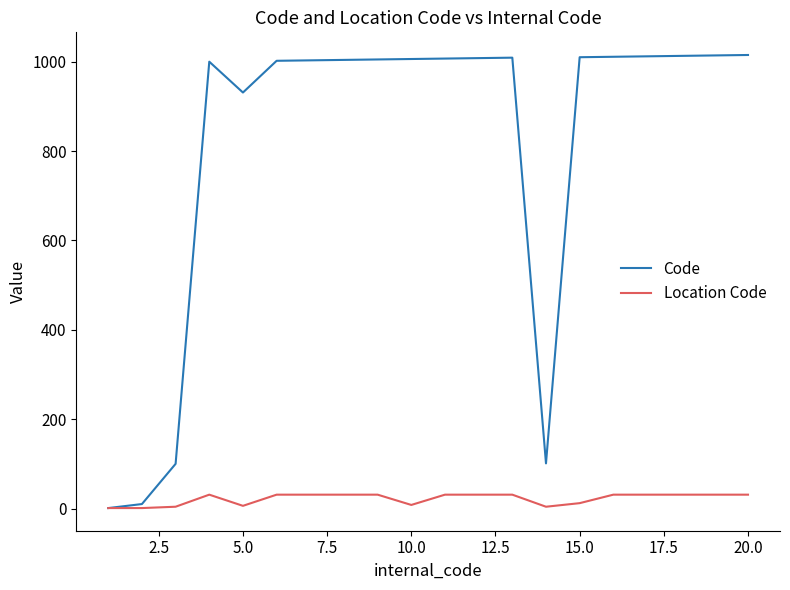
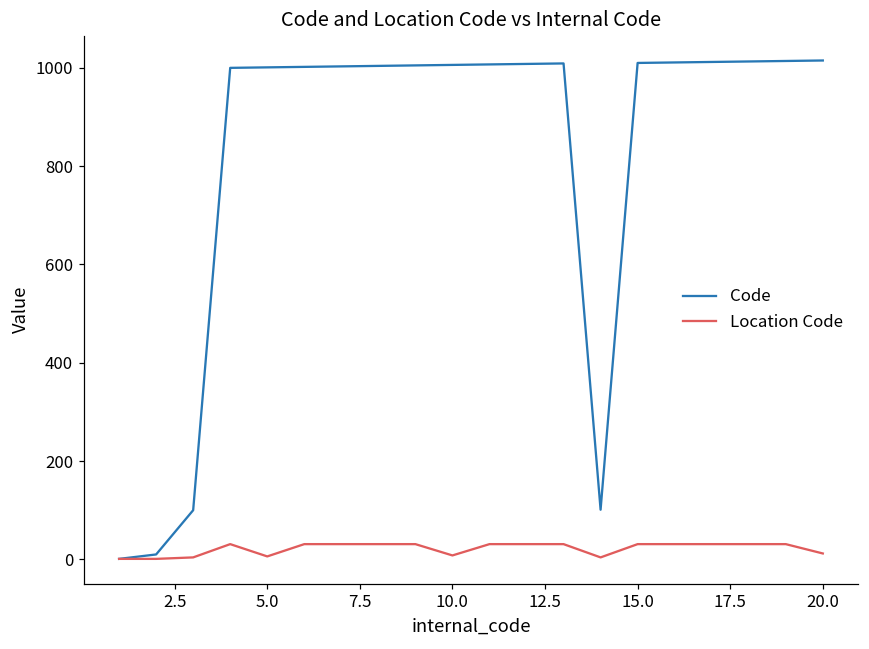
Code, 5.0: 930 -> 1000
Location Code, 15.0: 10 -> 30
Location Code, 20.0: 30 -> 10
